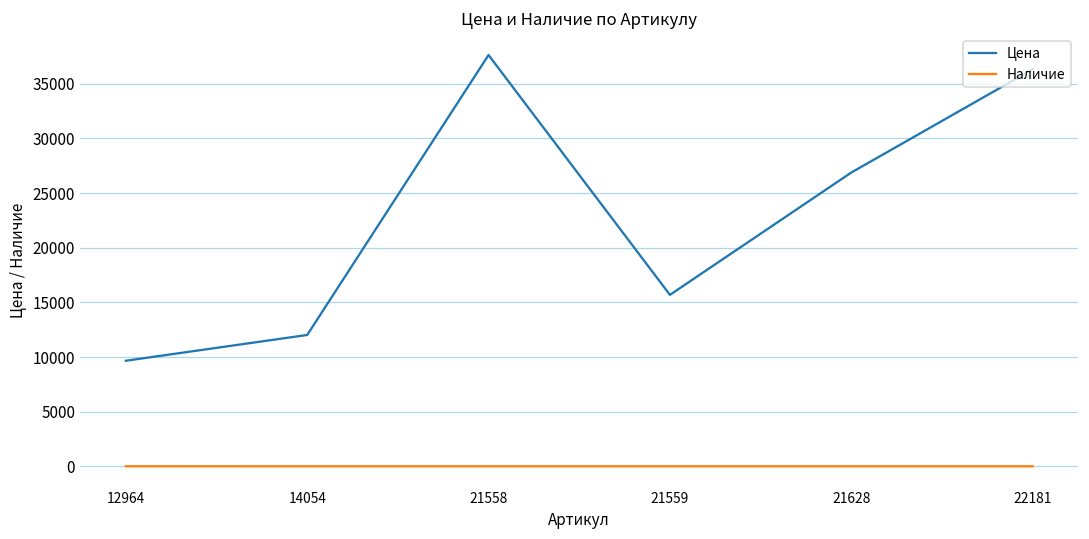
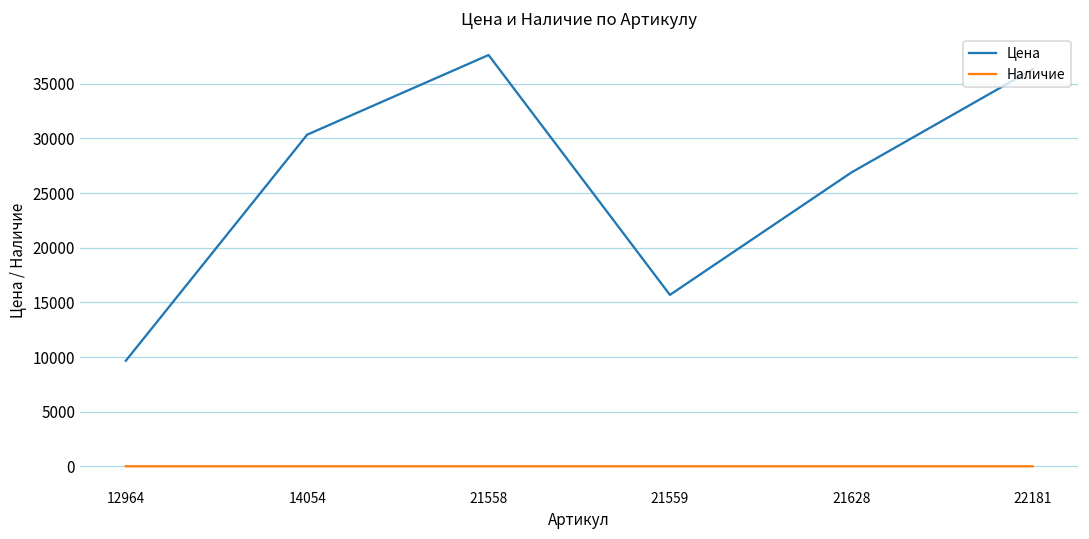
Цена, 14054: 12000 -> 30000
